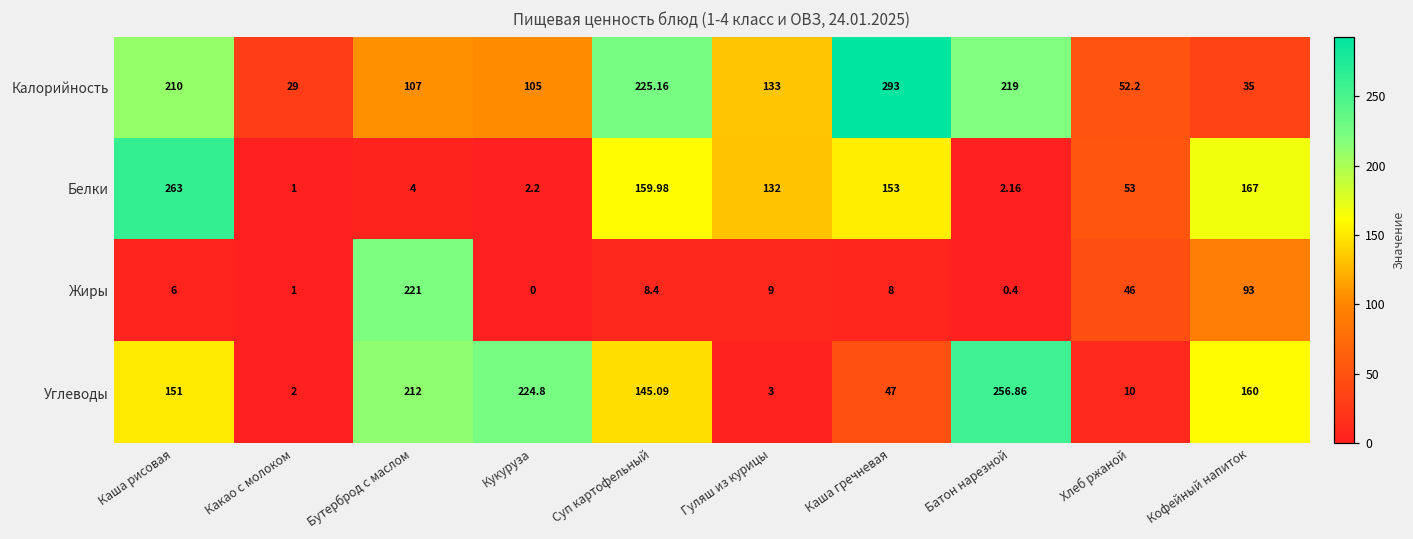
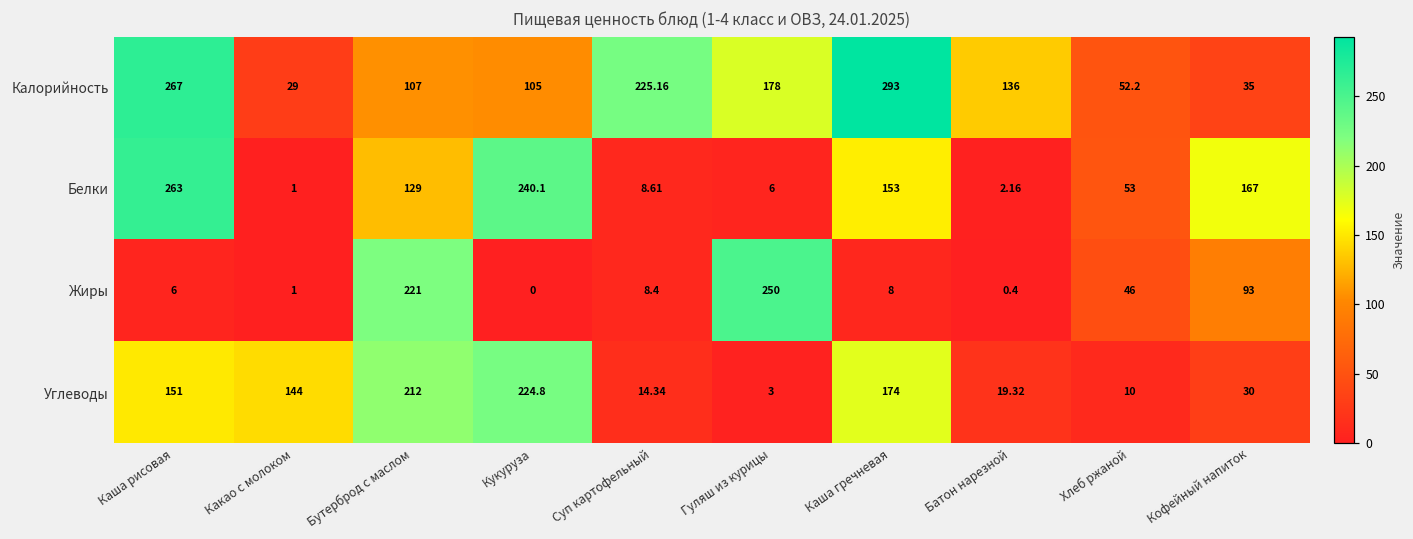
Калорийность, Каша рисовая: 210 -> 267
Калорийность, Гуляш из курицы: 133 -> 178
Калорийность, Батон нарезной: 219 -> 136
Белки, Бутерброд с маслом: 4 -> 129
Белки, Кукуруза: 2.2 -> 240.1
Белки, Суп картофельный: 159.98 -> 8.61
Белки, Гуляш из курицы: 132 -> 6
Жиры, Гуляш из курицы: 9 -> 250
Углеводы, Какао с молоком: 2 -> 144
Углеводы, Суп картофельный: 145.09 -> 14.34
Углеводы, Каша гречневая: 47 -> 174
Углеводы, Батон нарезной: 256.86 -> 19.32
Углеводы, Кофейный напиток: 160 -> 30
